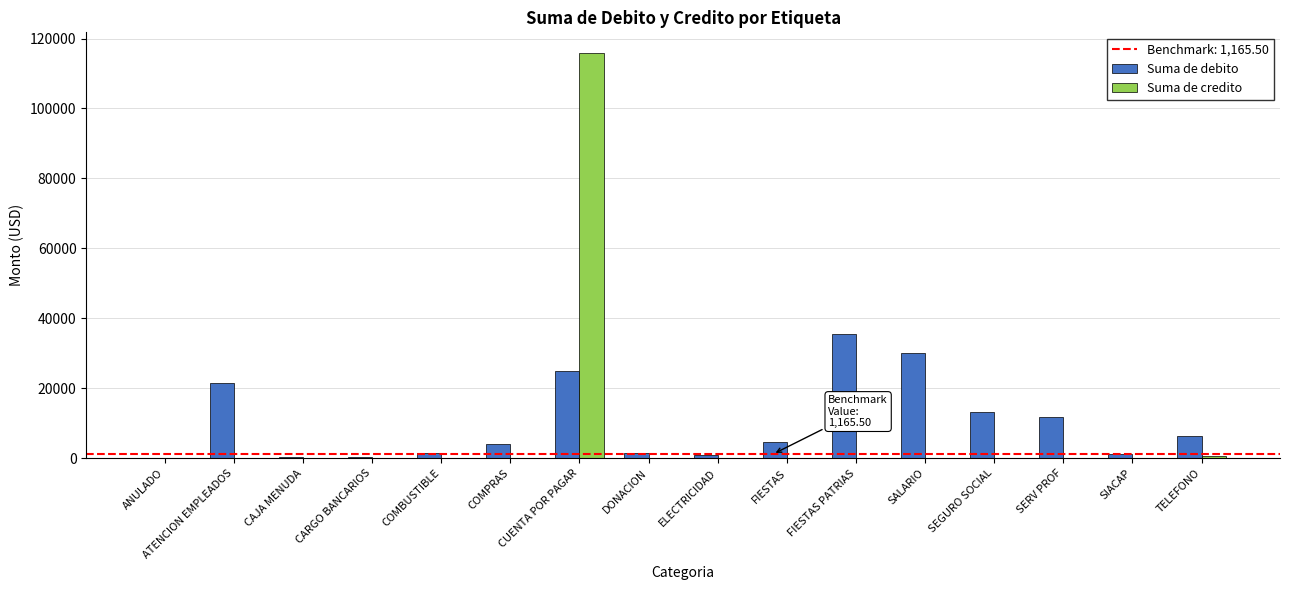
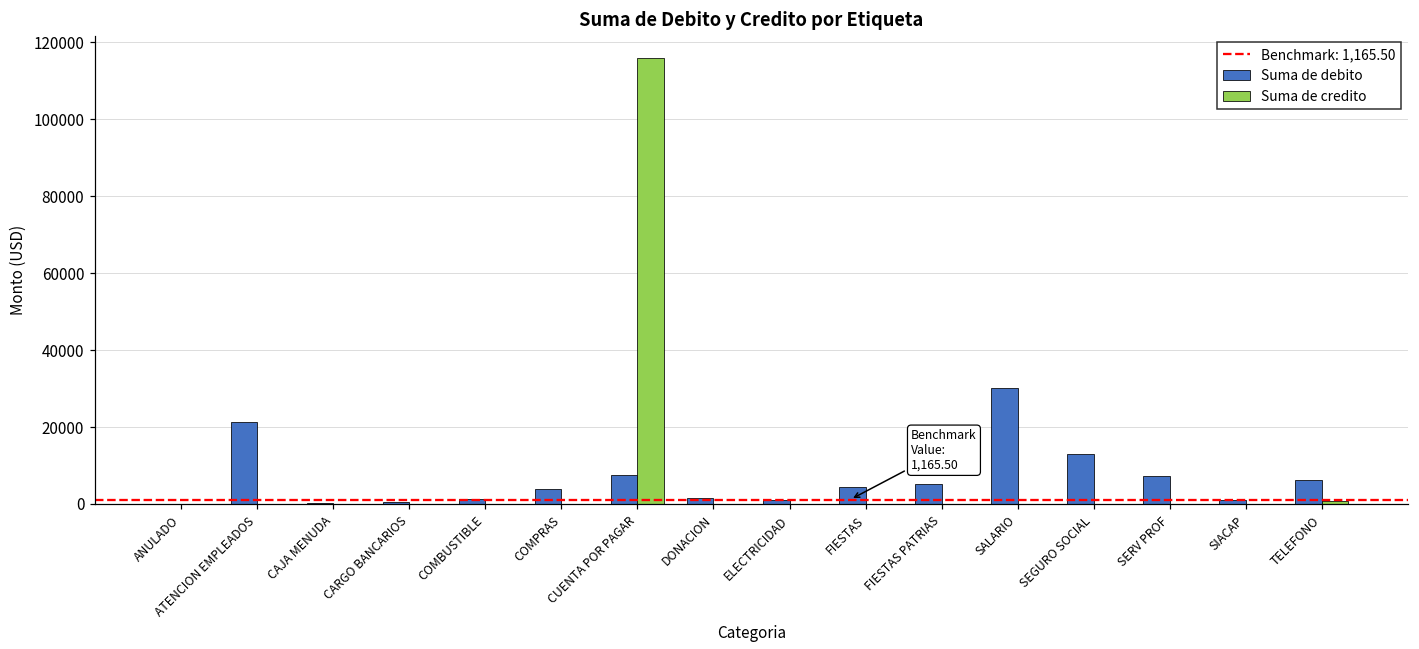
Suma de debito, CUENTA POR PAGAR: 25000 -> 7000
Suma de debito, FIESTAS PATRIAS: 36000 -> 5000
Suma de debito, SERV PROF: 12000 -> 7000
